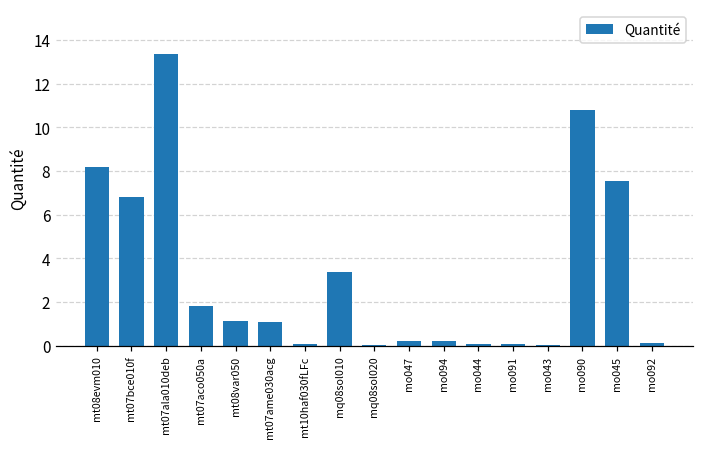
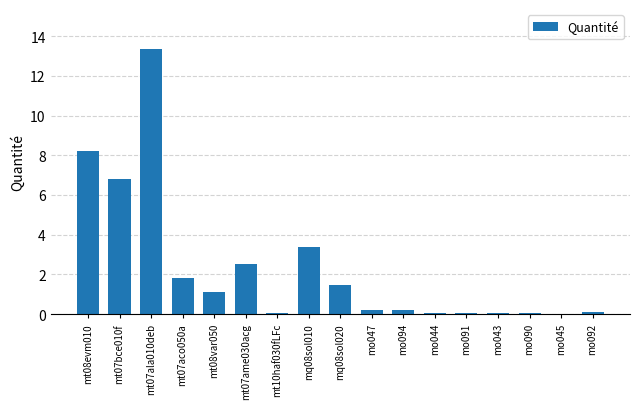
mt07ame030acg: 1.1 -> 2.5
mq08sol020: 0.0 -> 1.5
mo090: 10.8 -> 0.0
mo045: 7.5 -> 0.0
